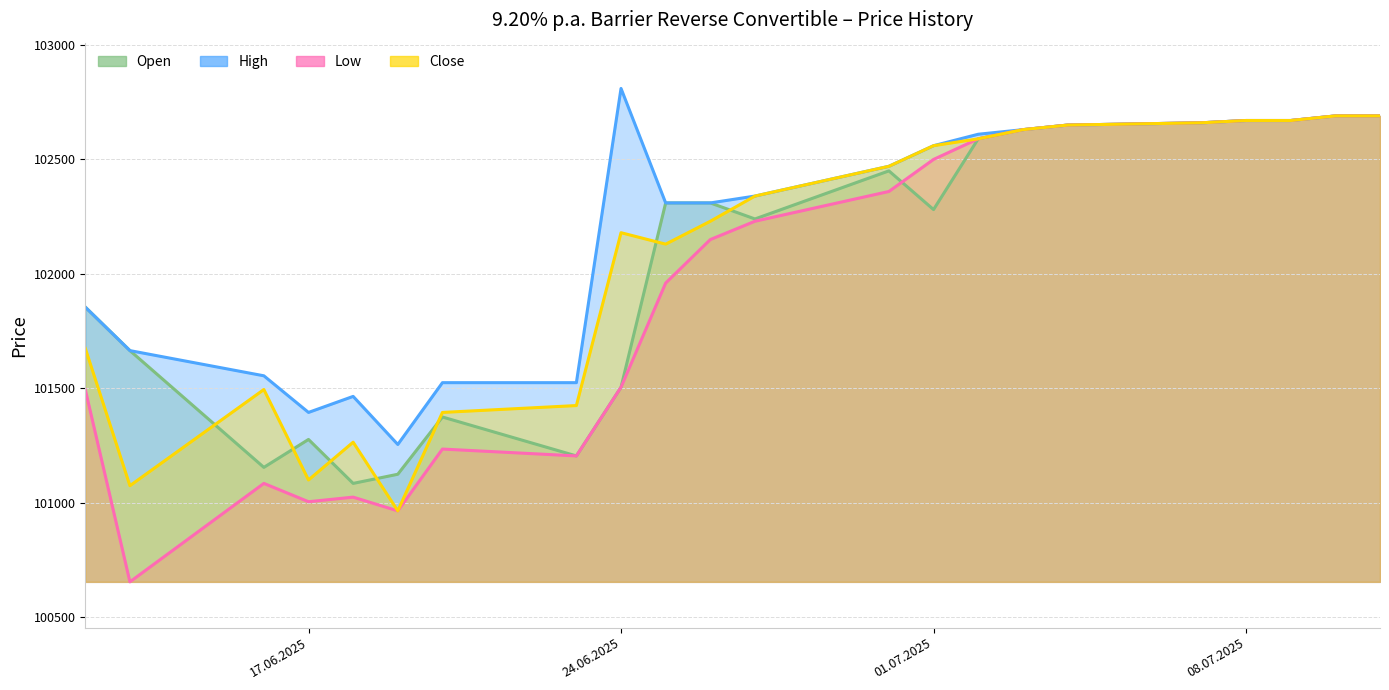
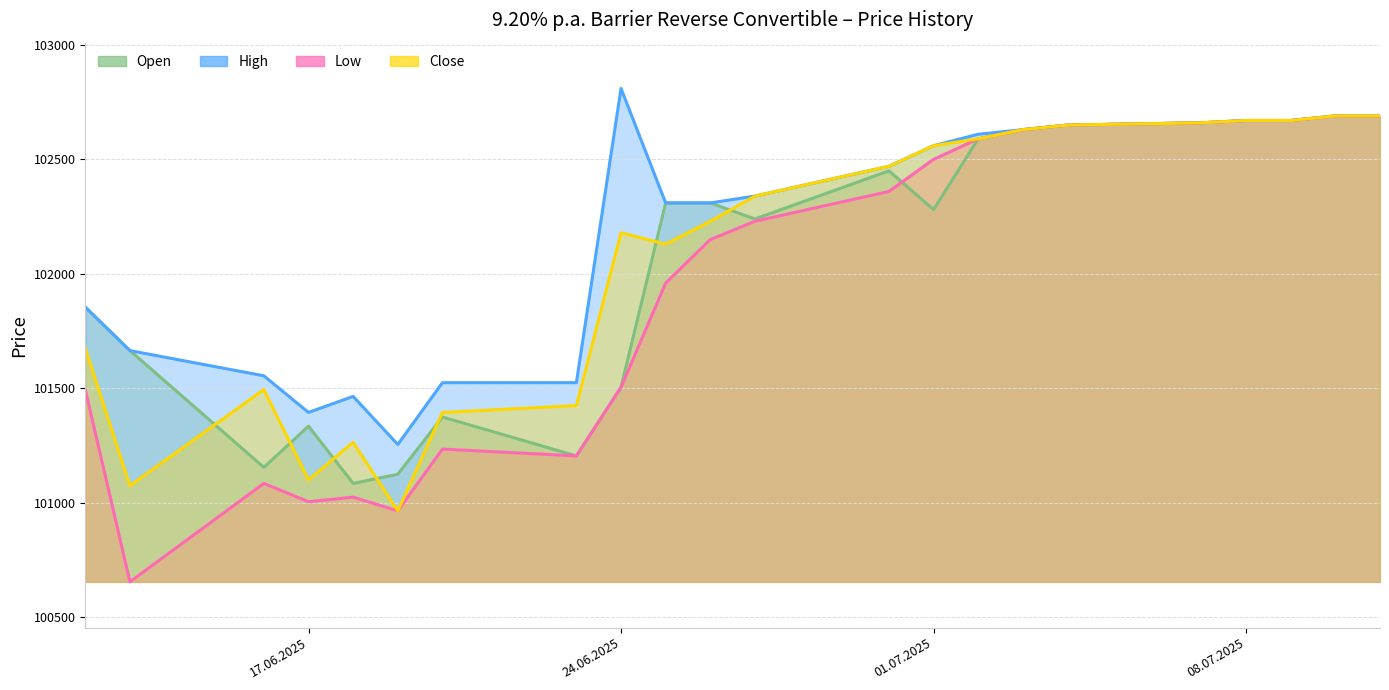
Open, 17.06.2025: 101280 -> 101340
